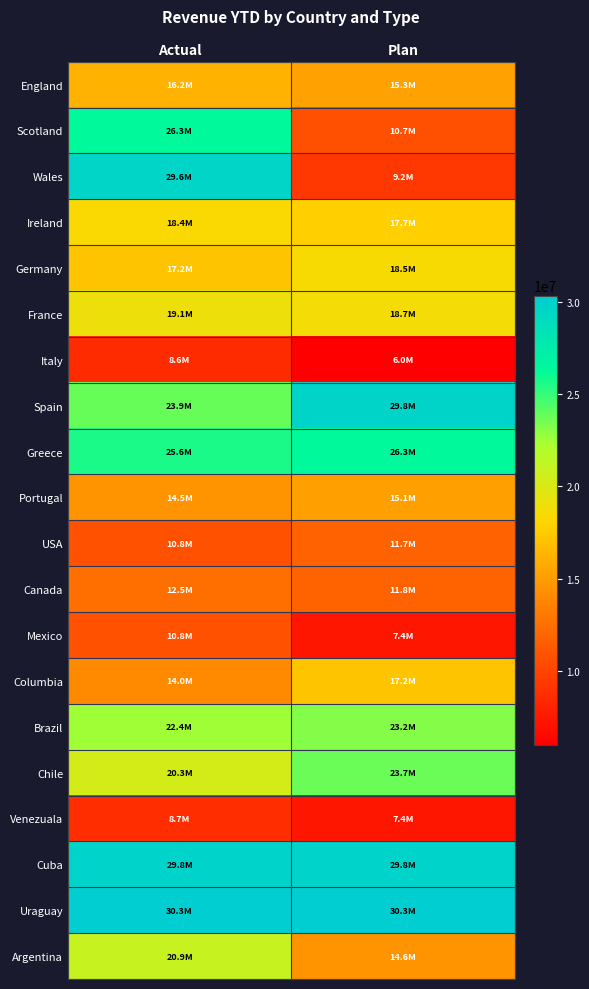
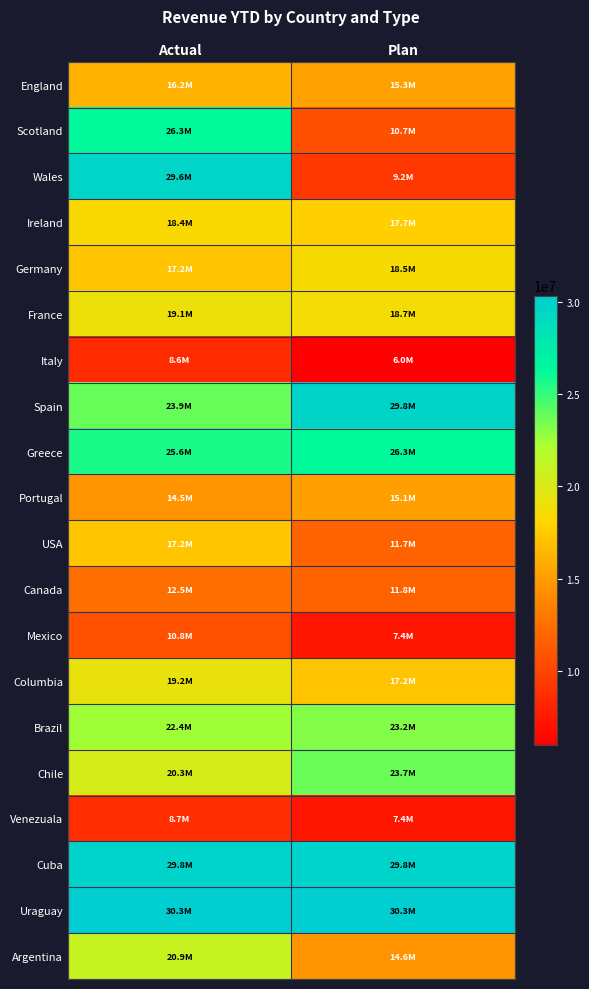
USA, Actual: 10.8M -> 17.2M
Columbia, Actual: 14.0M -> 19.2M
